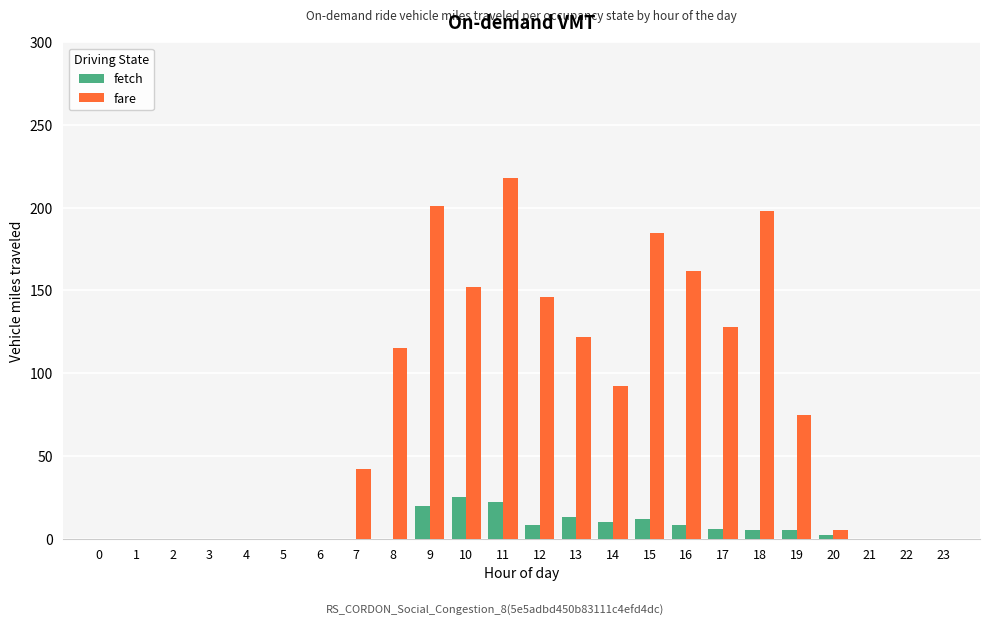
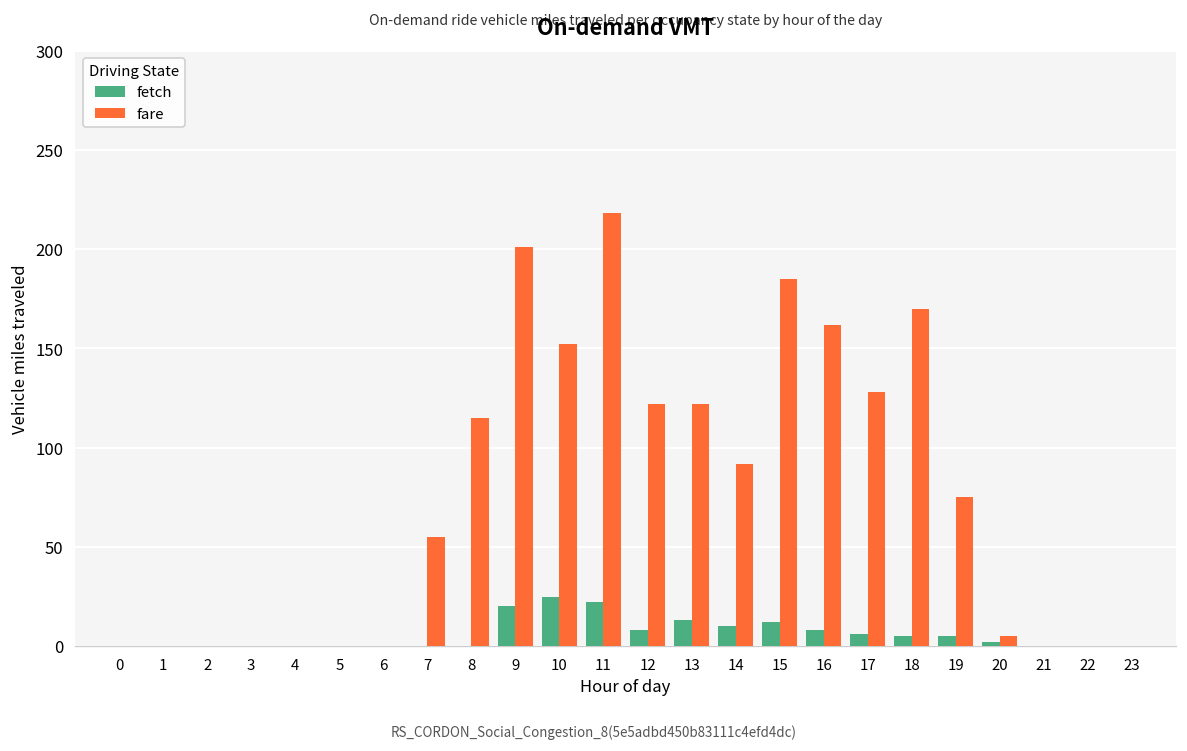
fare, 7: 42 -> 55
fare, 12: 146 -> 122
fare, 18: 198 -> 170
